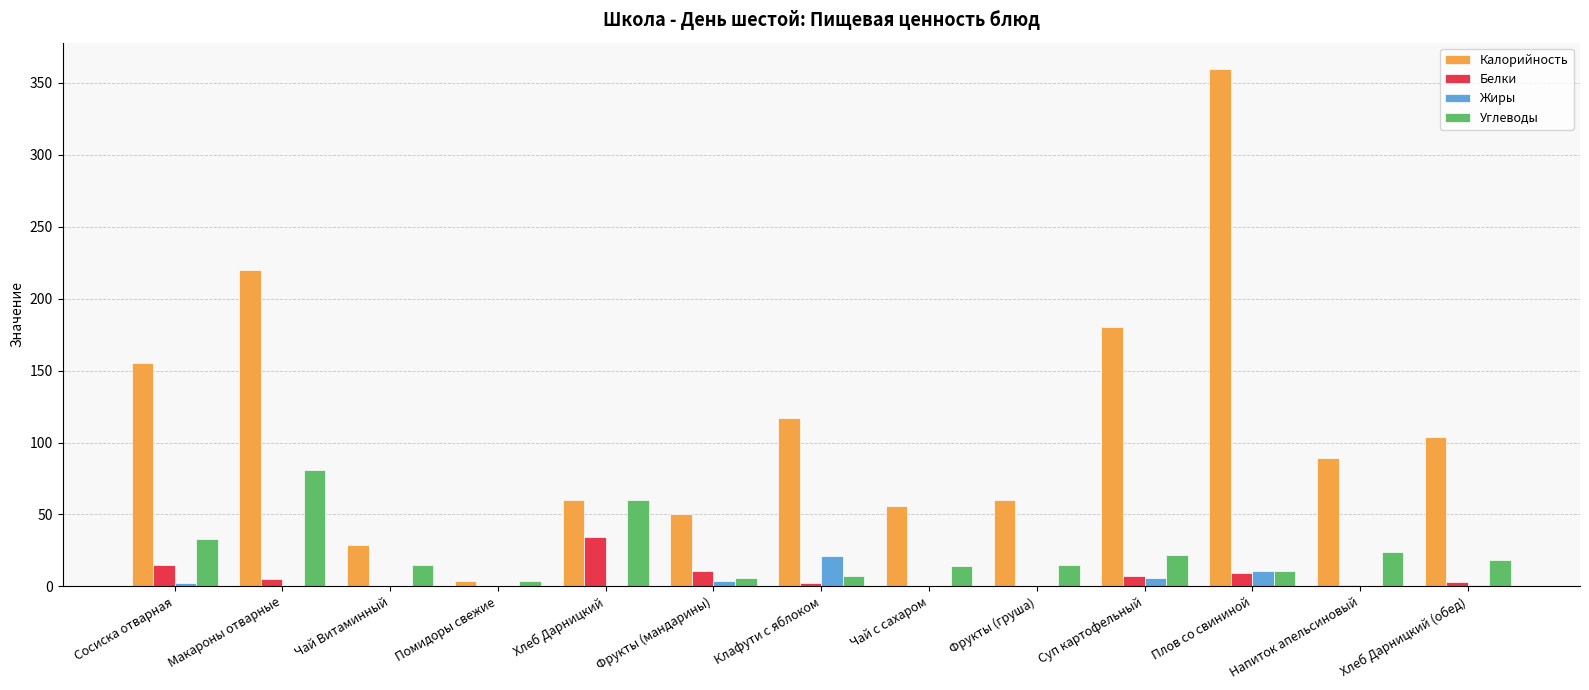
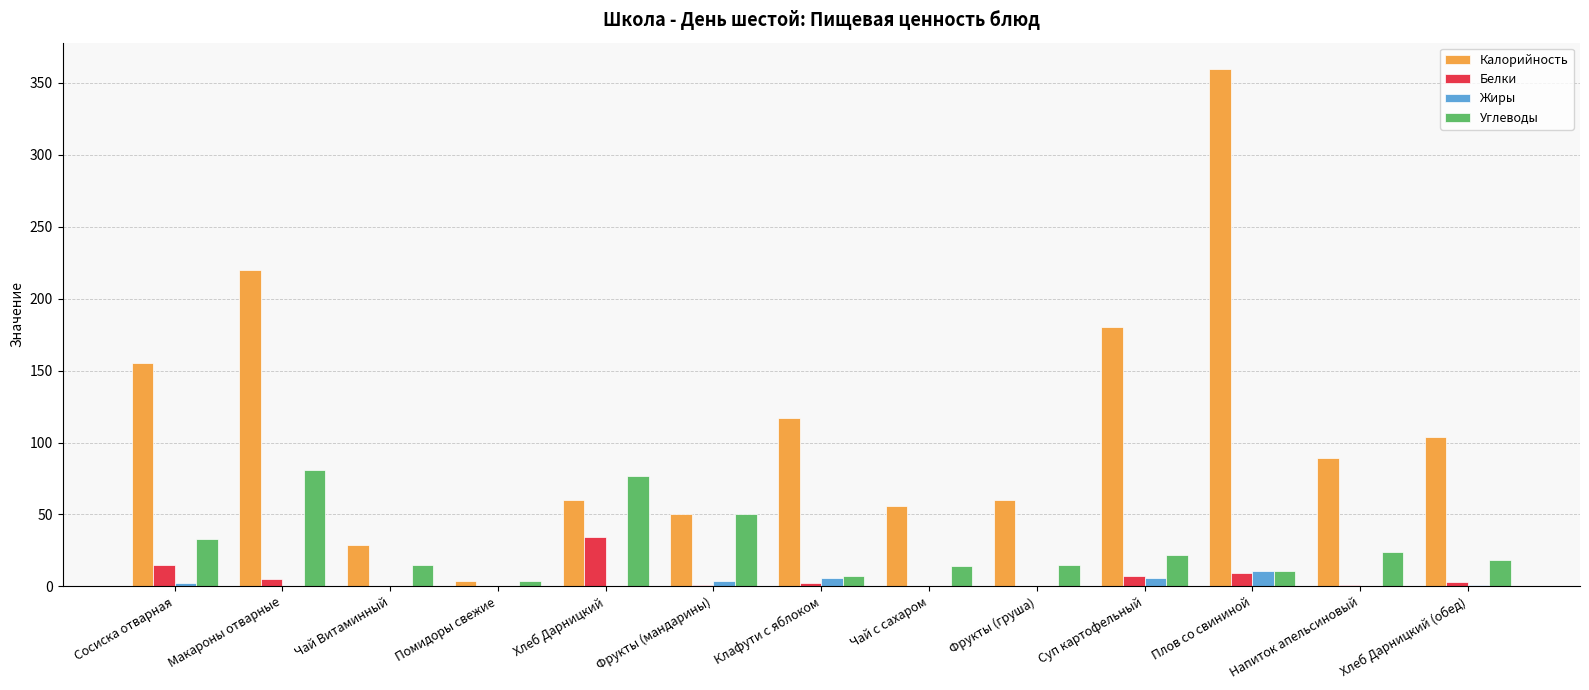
Углеводы, Хлеб Дарницкий: 60 -> 77
Белки, Фрукты (мандарины): 11 -> 1
Углеводы, Фрукты (мандарины): 6 -> 50
Жиры, Клафути с яблоком: 21 -> 6
